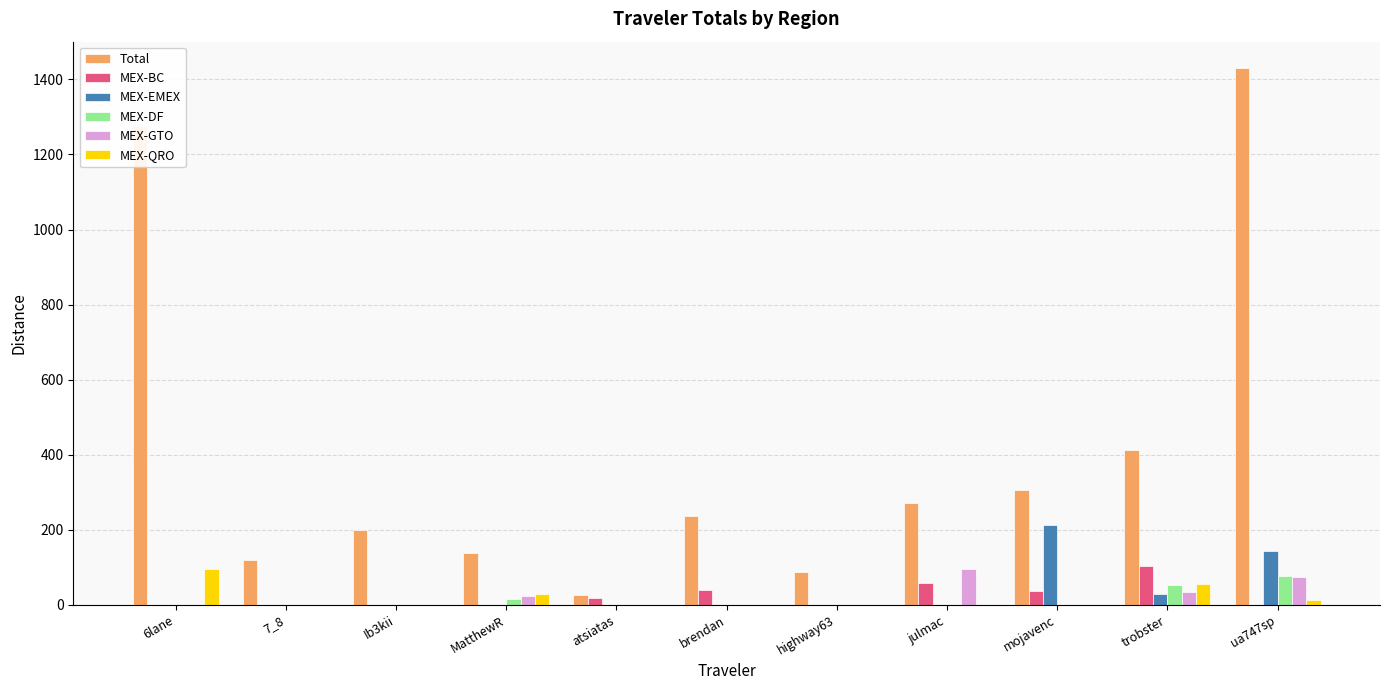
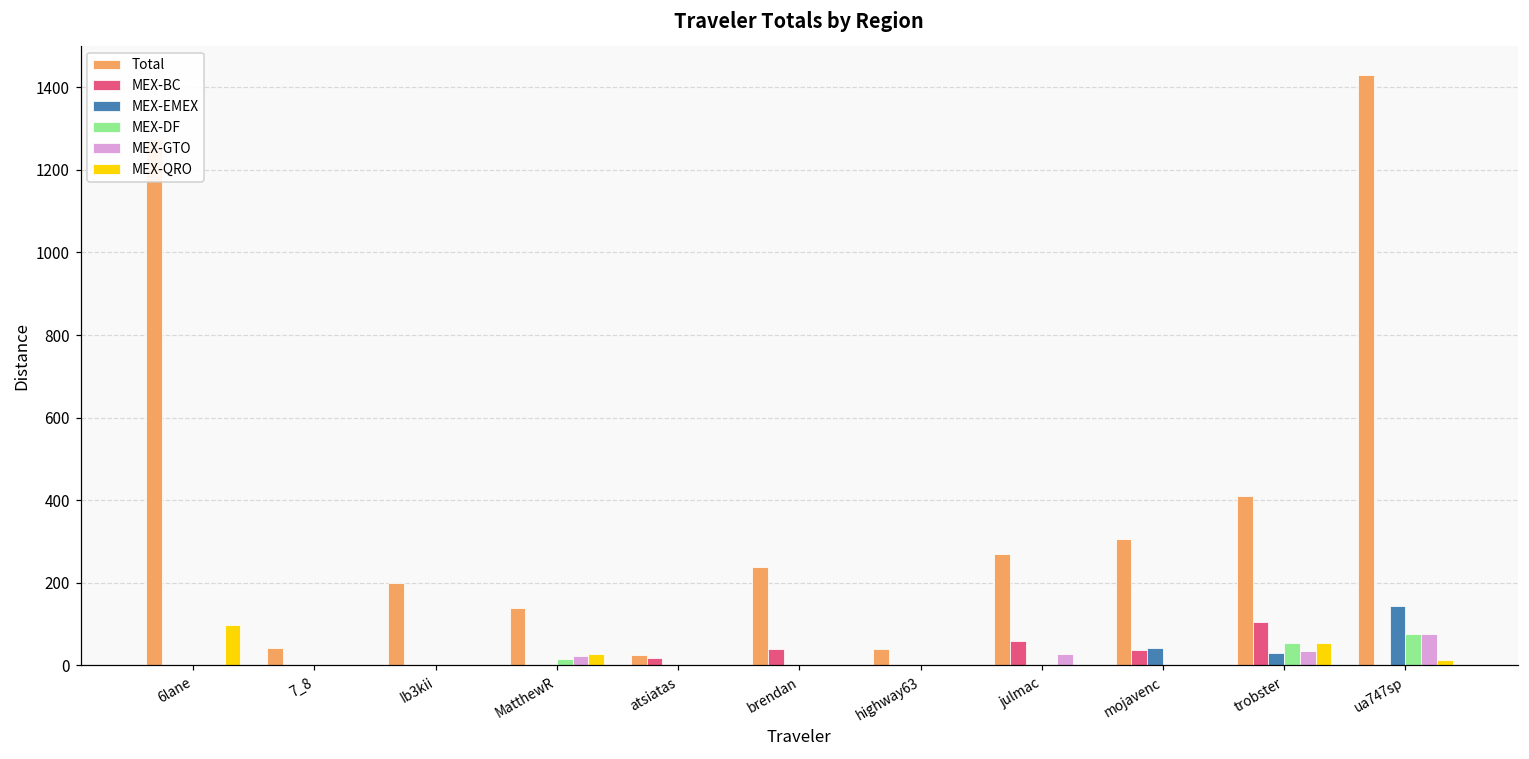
Total, 7_8: 120 -> 40
Total, highway63: 90 -> 40
MEX-GTO, julmac: 100 -> 30
MEX-EMEX, mojavenc: 210 -> 40
